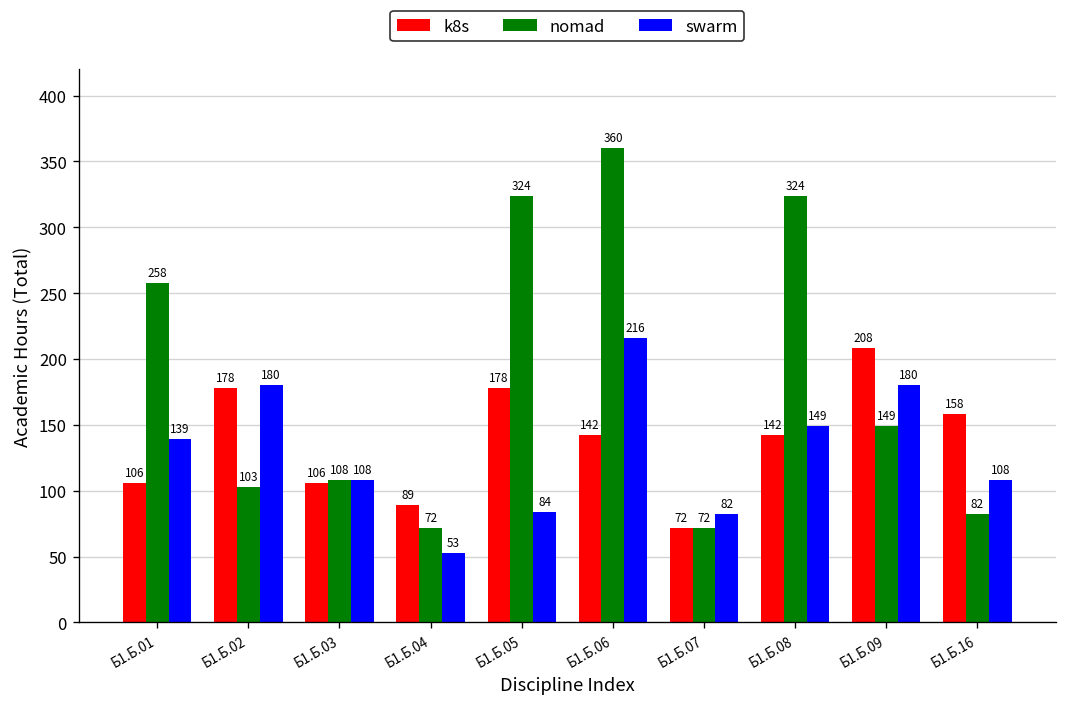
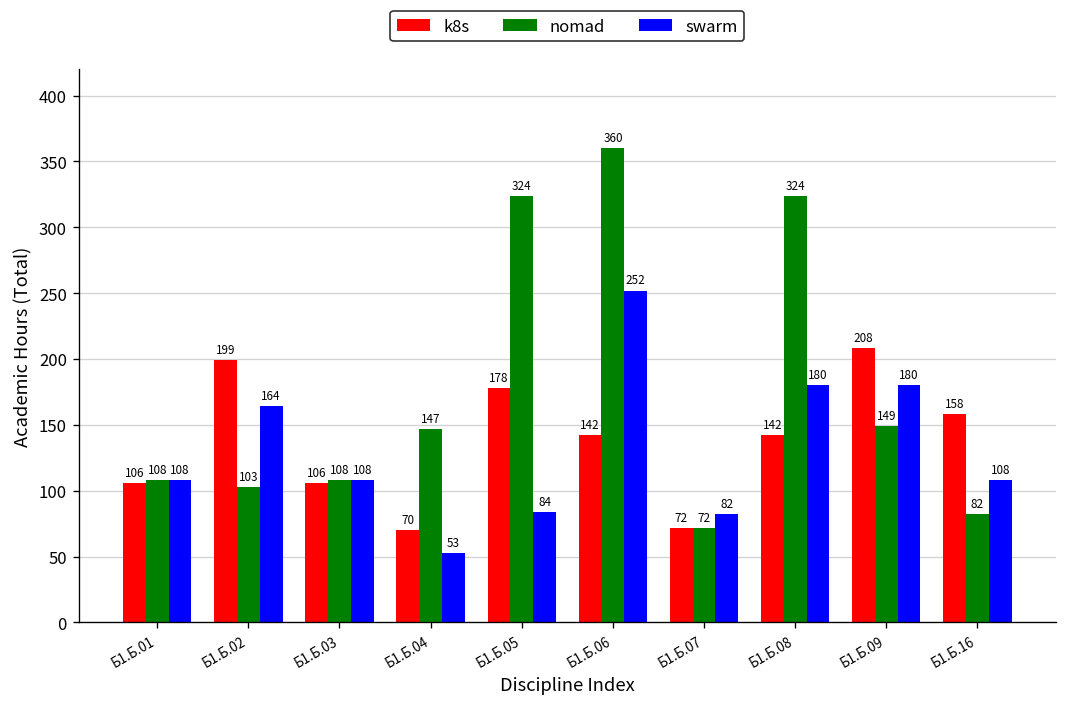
nomad, Б1.Б.01: 258 -> 108
swarm, Б1.Б.01: 139 -> 108
k8s, Б1.Б.02: 178 -> 199
swarm, Б1.Б.02: 180 -> 164
k8s, Б1.Б.04: 89 -> 70
nomad, Б1.Б.04: 72 -> 147
swarm, Б1.Б.06: 216 -> 252
swarm, Б1.Б.08: 149 -> 180
